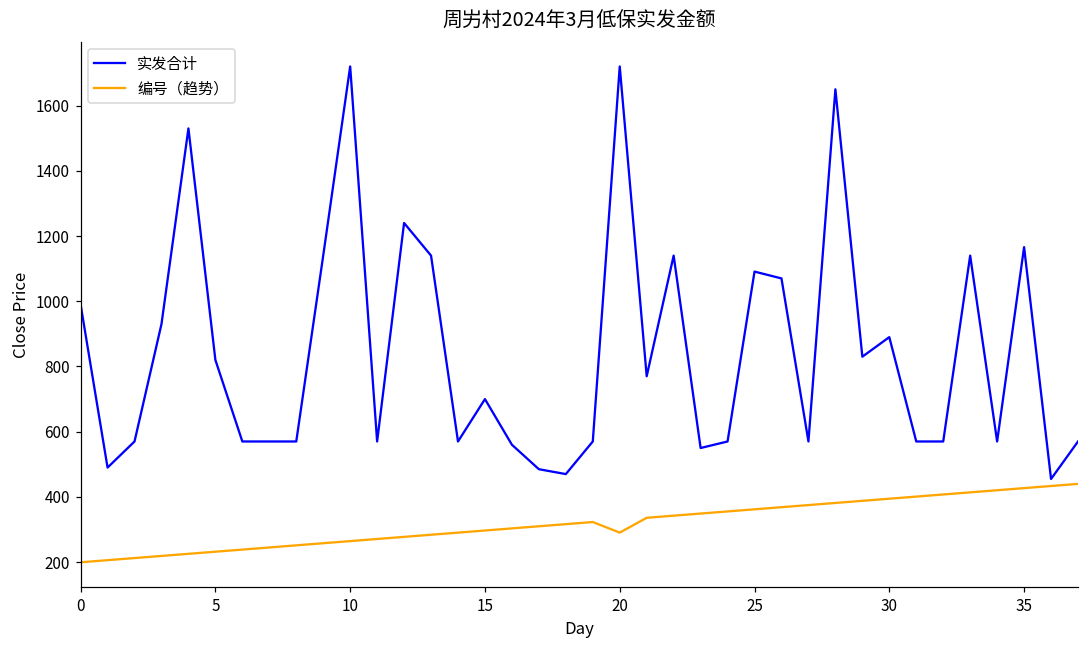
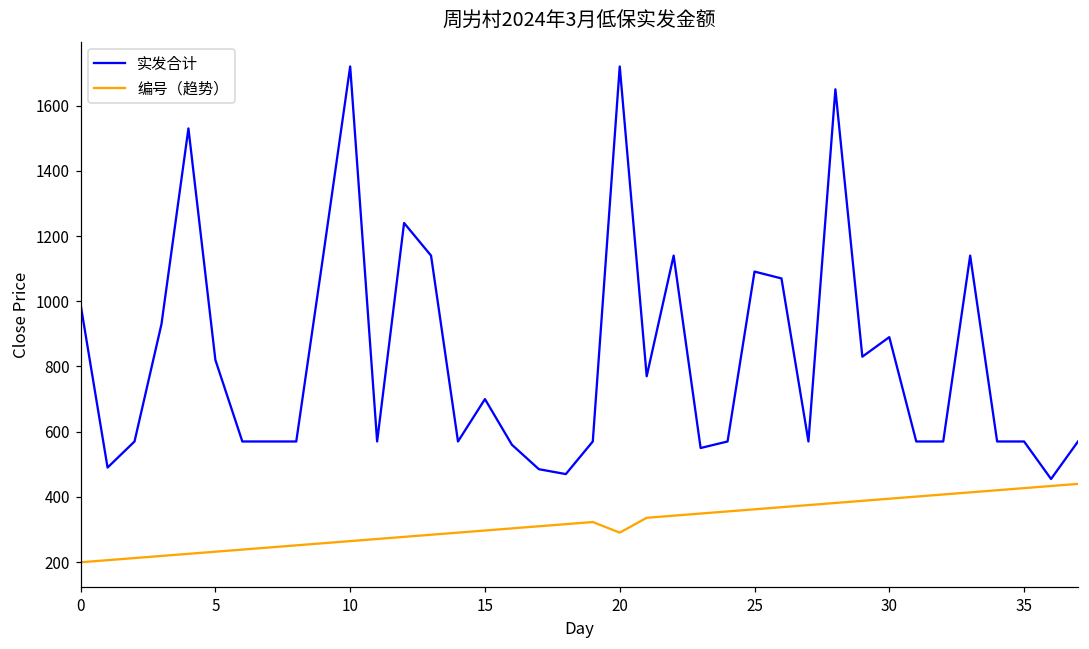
实发合计, 35: 1170 -> 570
